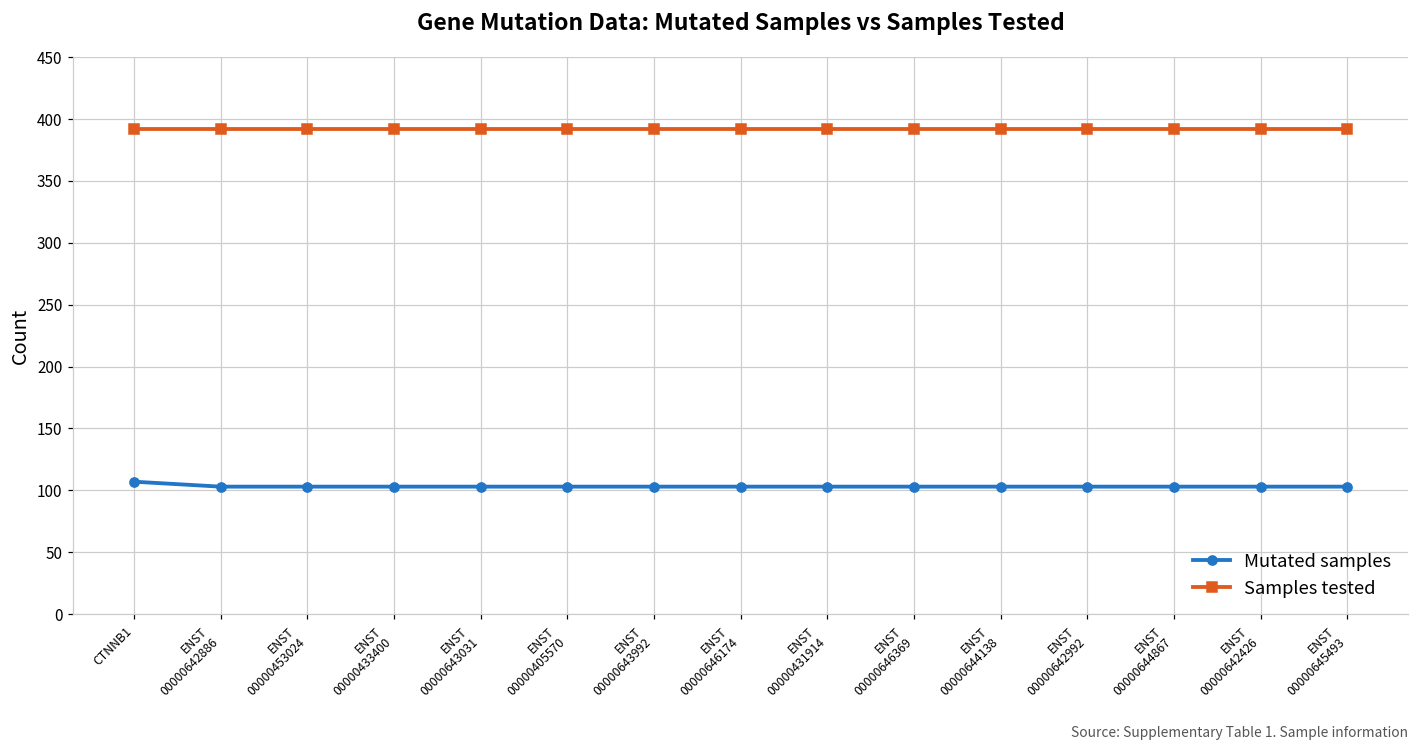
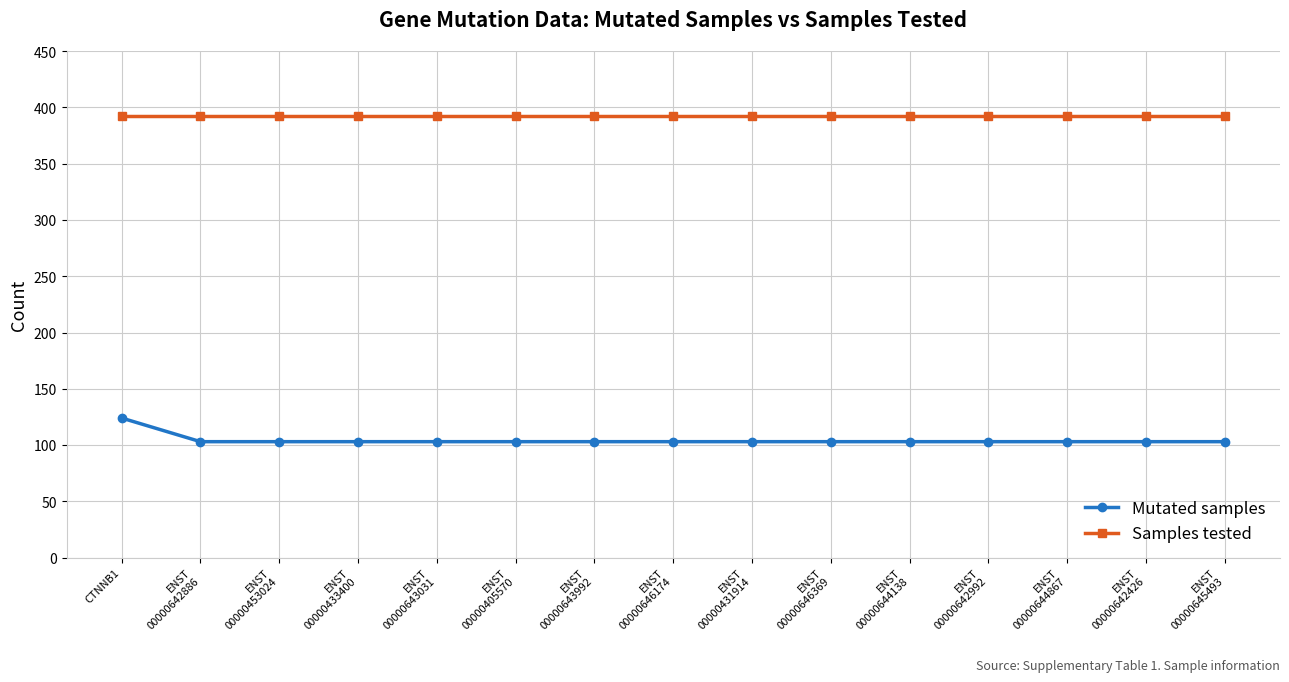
Mutated samples, CTNNB1: 107 -> 124
